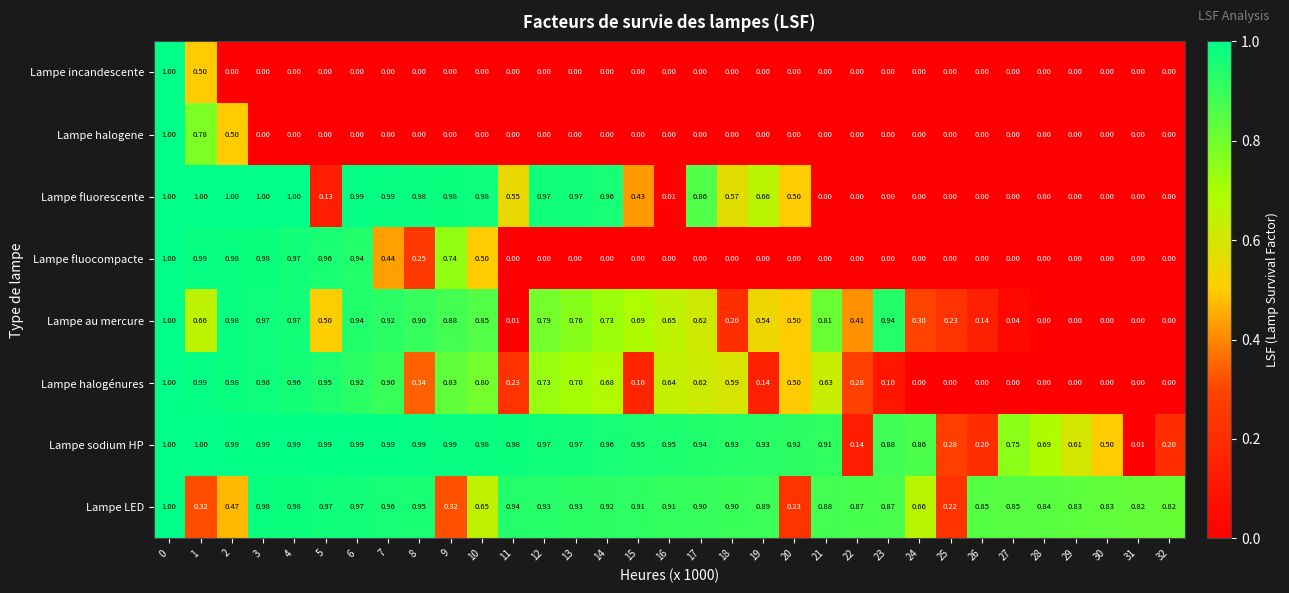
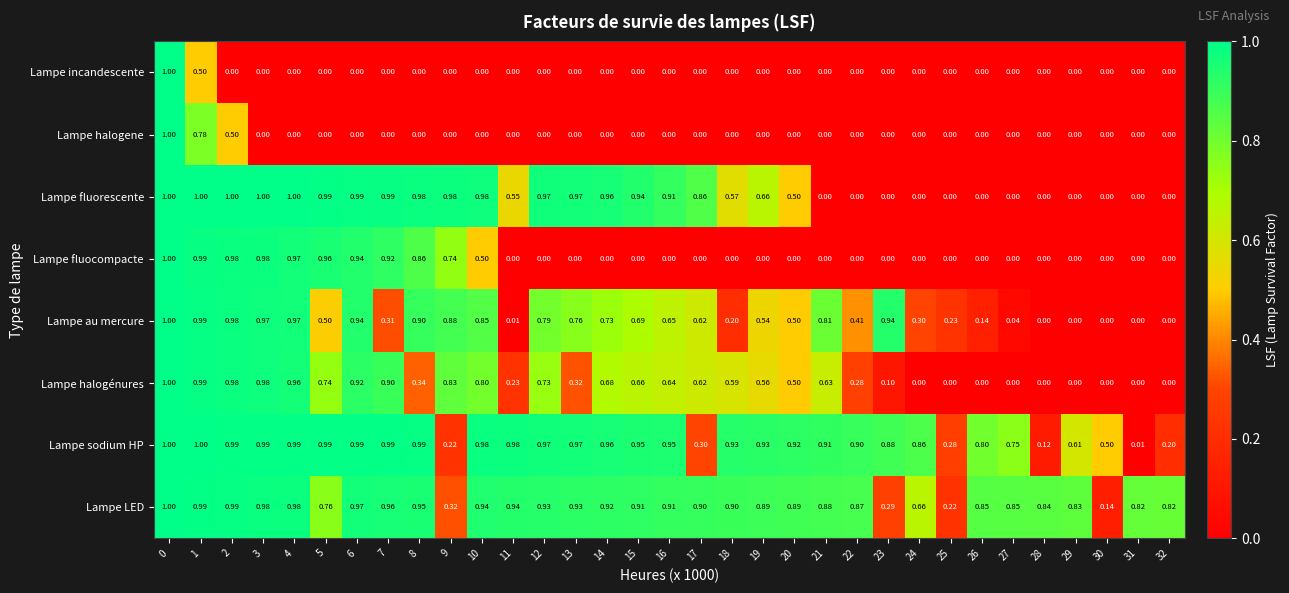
Lampe fluorescente, 5: 0.13 -> 0.99
Lampe fluorescente, 15: 0.43 -> 0.94
Lampe fluorescente, 16: 0.01 -> 0.91
Lampe fluocompacte, 7: 0.44 -> 0.92
Lampe fluocompacte, 8: 0.25 -> 0.86
Lampe au mercure, 1: 0.66 -> 0.99
Lampe au mercure, 7: 0.92 -> 0.31
Lampe halogénures, 5: 0.95 -> 0.74
Lampe halogénures, 13: 0.70 -> 0.32
Lampe halogénures, 15: 0.16 -> 0.66
Lampe halogénures, 19: 0.14 -> 0.56
Lampe sodium HP, 9: 0.99 -> 0.22
Lampe sodium HP, 17: 0.94 -> 0.30
Lampe sodium HP, 22: 0.14 -> 0.90
Lampe sodium HP, 26: 0.20 -> 0.80
Lampe sodium HP, 28: 0.69 -> 0.12
Lampe LED, 1: 0.32 -> 0.99
Lampe LED, 2: 0.47 -> 0.99
Lampe LED, 5: 0.97 -> 0.76
Lampe LED, 10: 0.65 -> 0.94
Lampe LED, 20: 0.23 -> 0.89
Lampe LED, 23: 0.87 -> 0.29
Lampe LED, 30: 0.83 -> 0.14
